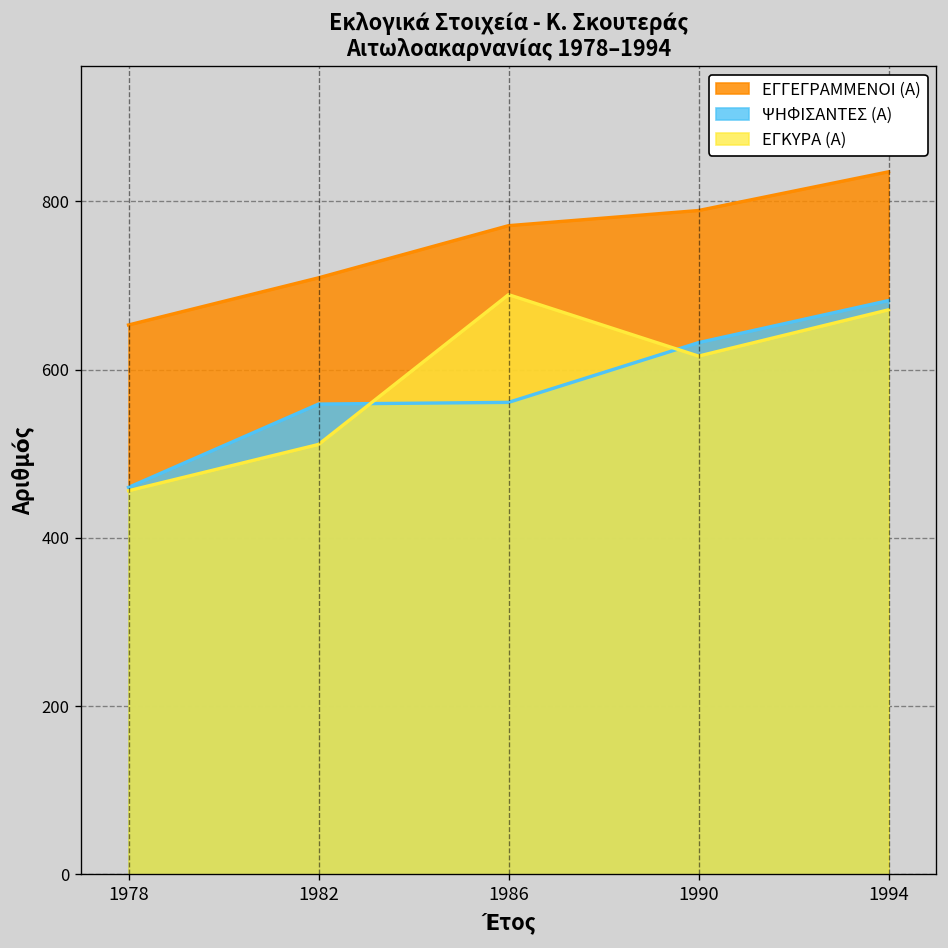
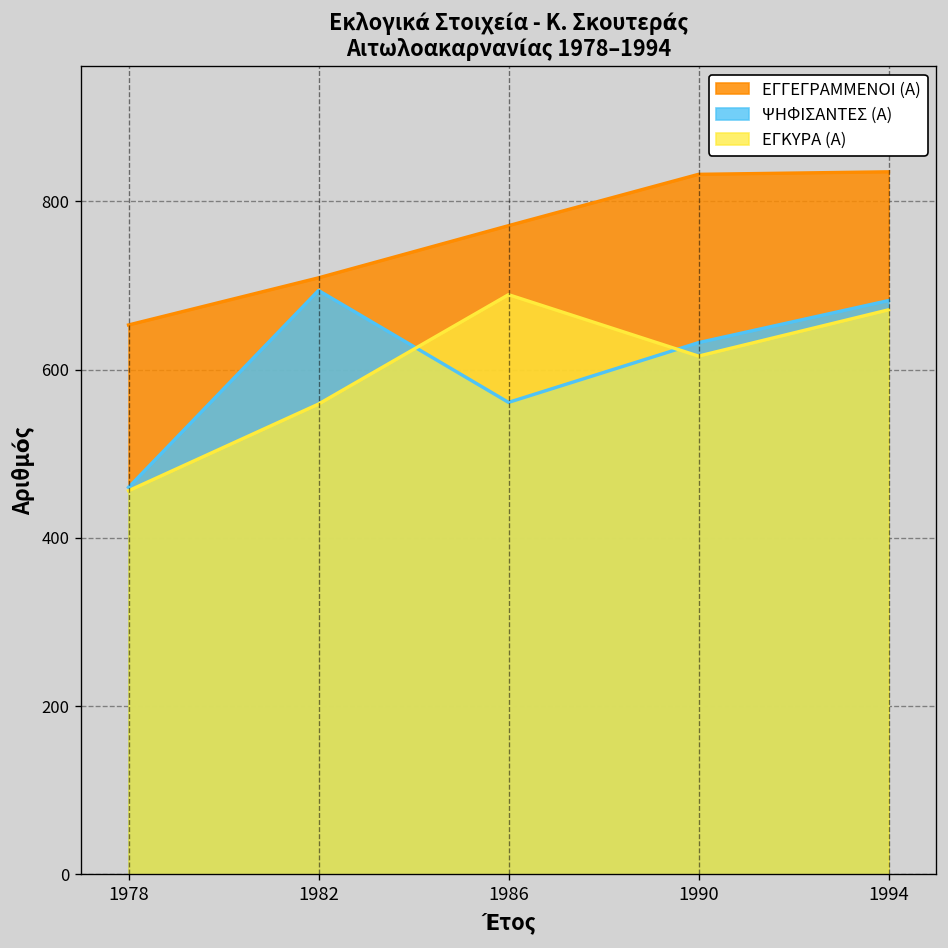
ΨΗΦΙΣΑΝΤΕΣ (Α), 1982: 560 -> 690
ΕΓΚΥΡΑ (Α), 1982: 510 -> 560
ΕΓΓΕΓΡΑΜΜΕΝΟΙ (Α), 1990: 790 -> 830
